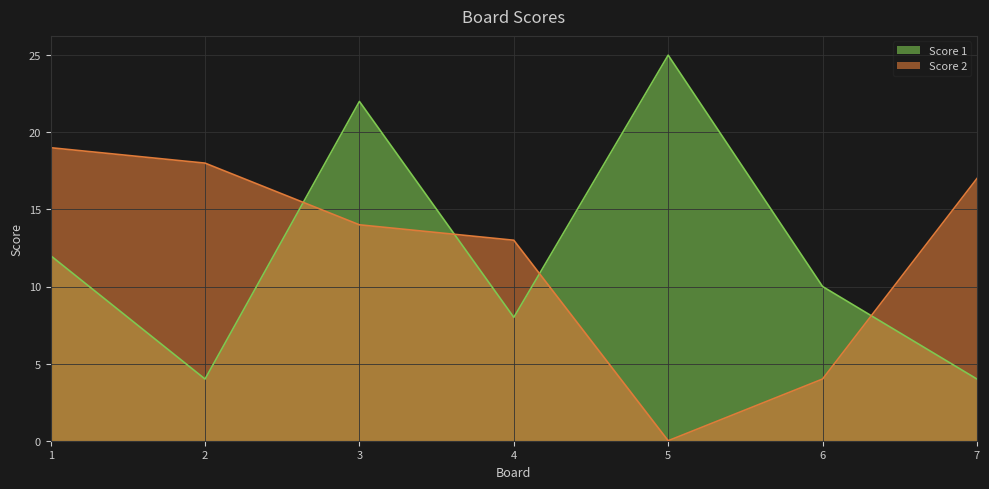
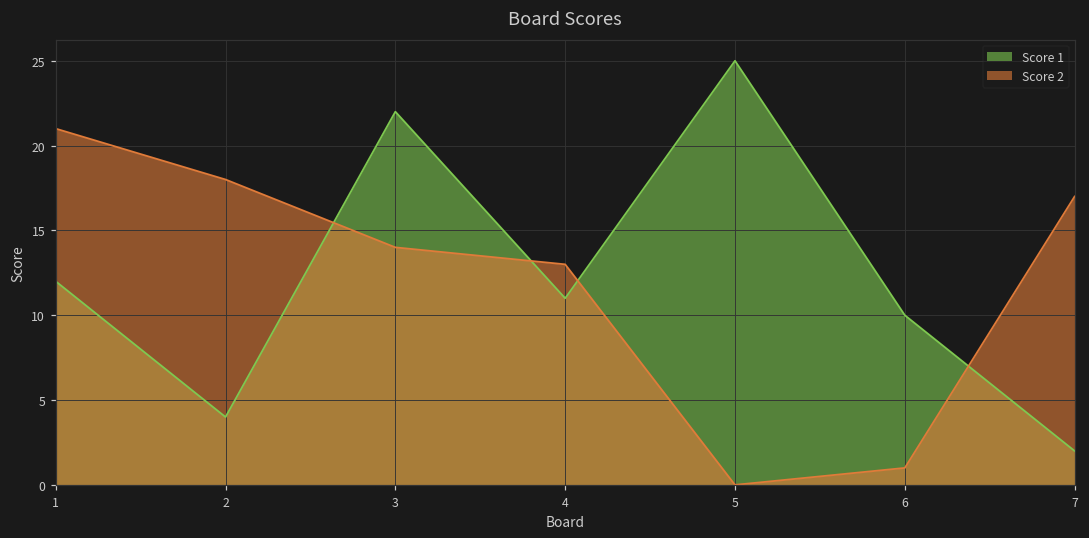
Score 2, 1: 19 -> 21
Score 1, 4: 8 -> 11
Score 2, 6: 4 -> 1
Score 1, 7: 4 -> 2
